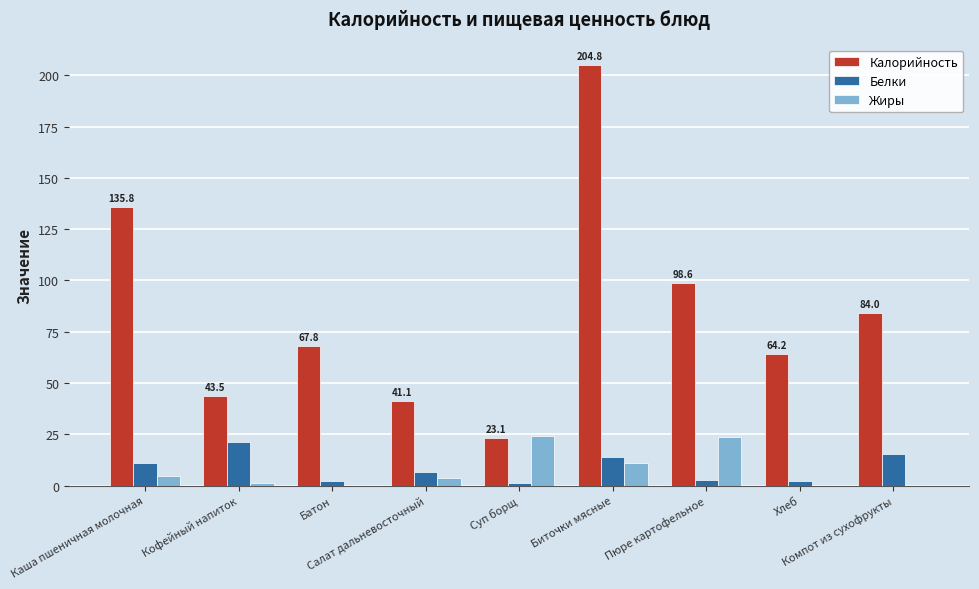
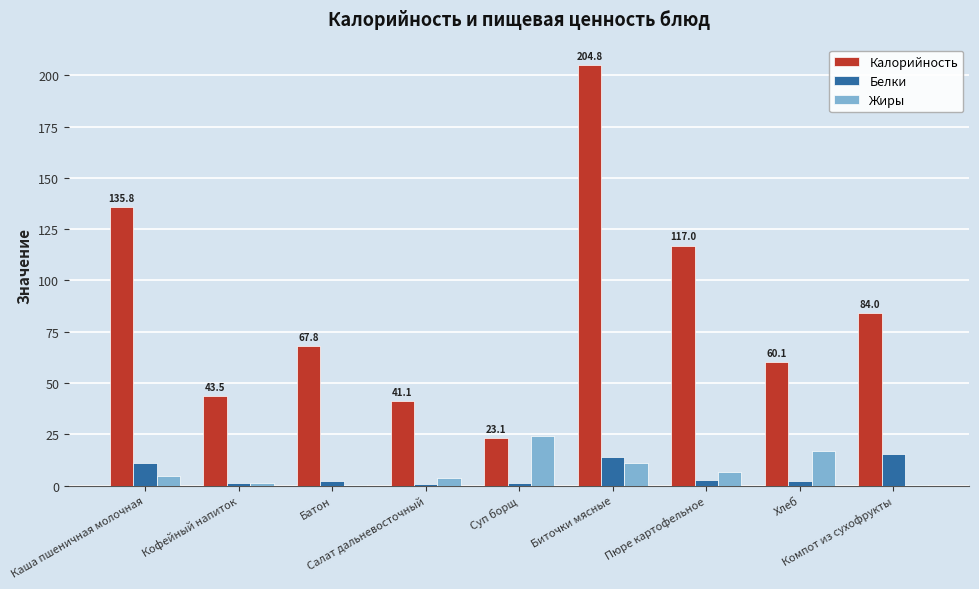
Белки, Кофейный напиток: 21 -> 1
Белки, Салат дальневосточный: 7 -> 1
Калорийность, Пюре картофельное: 98.6 -> 117.0
Жиры, Пюре картофельное: 24 -> 7
Калорийность, Хлеб: 64.2 -> 60.1
Жиры, Хлеб: 0 -> 17
